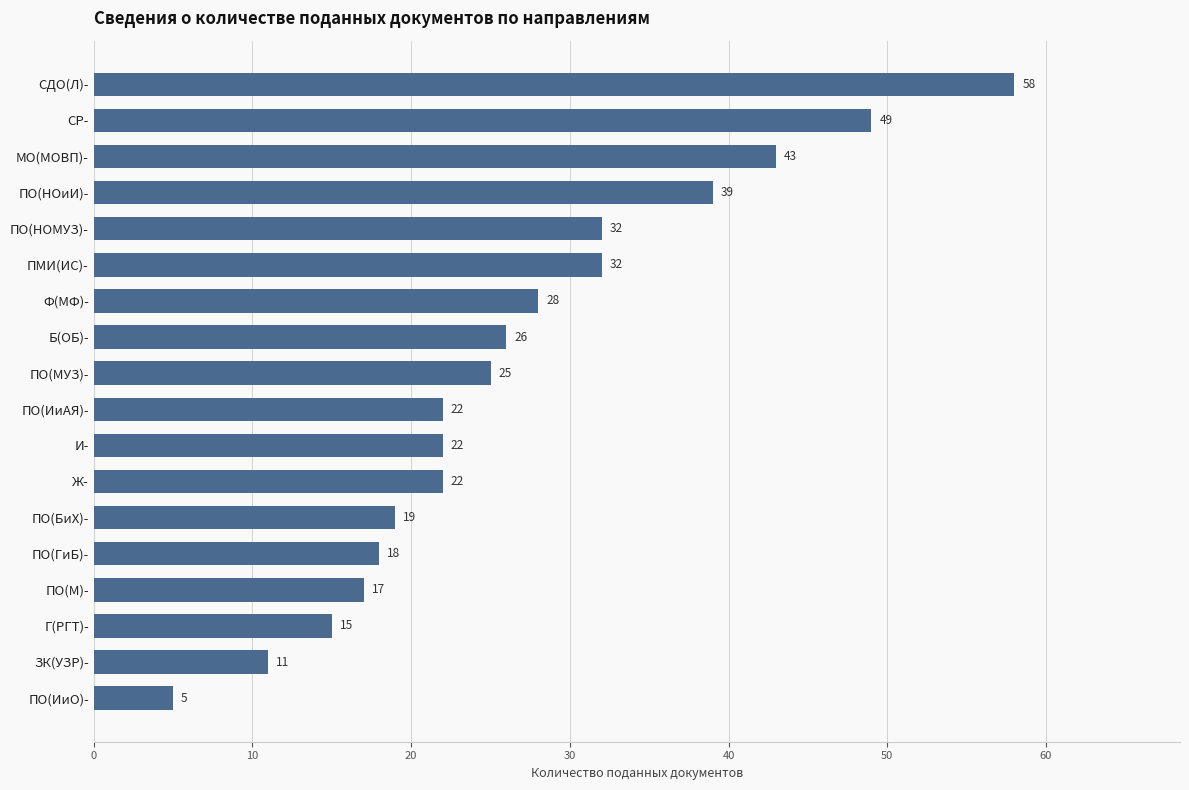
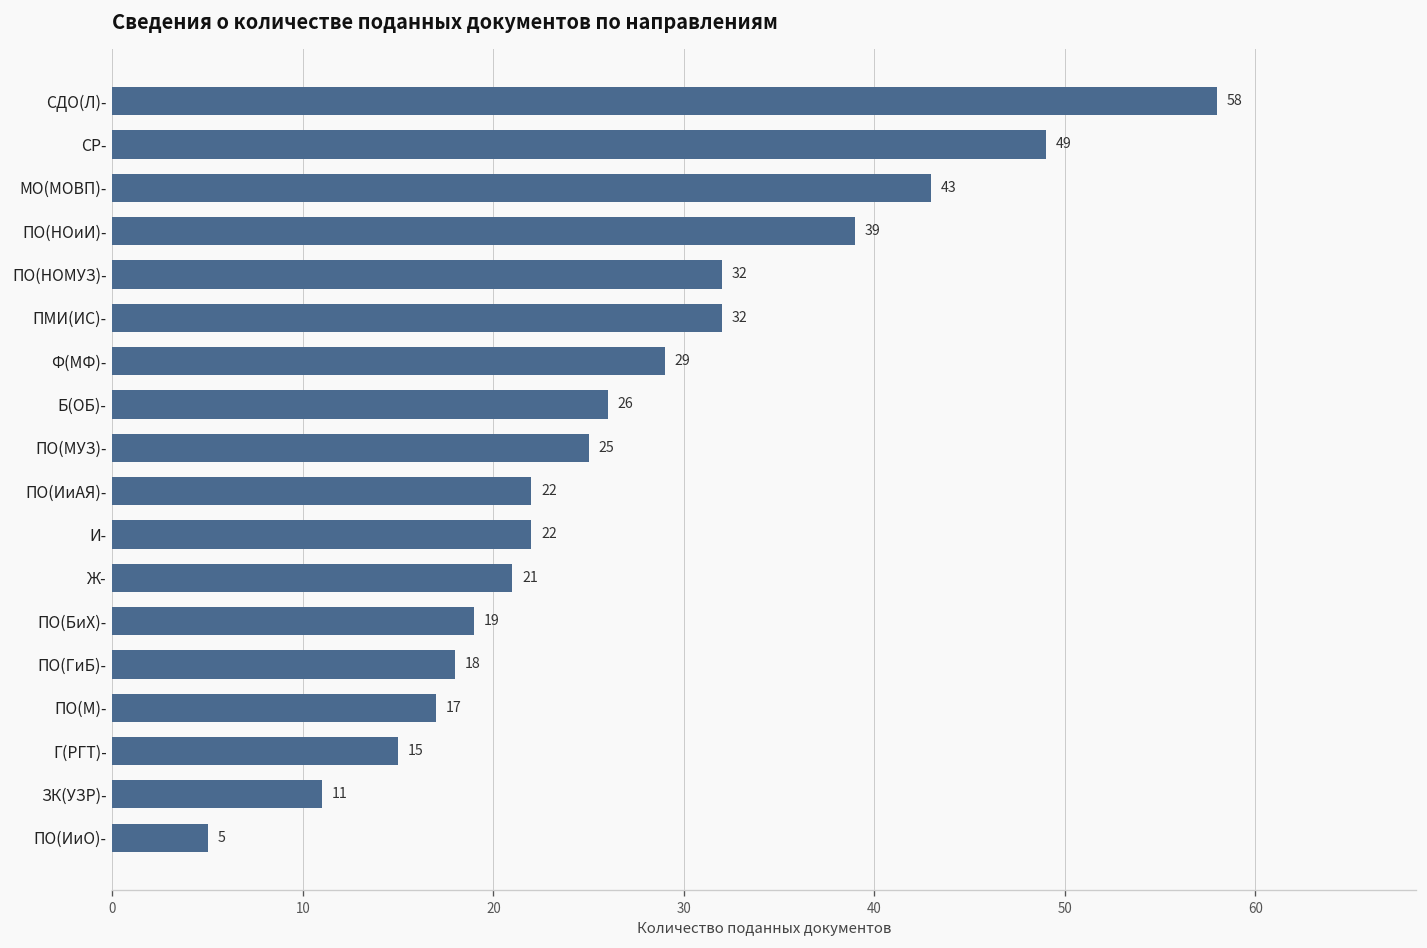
Ф(МФ)-: 28 -> 29
Ж-: 22 -> 21
